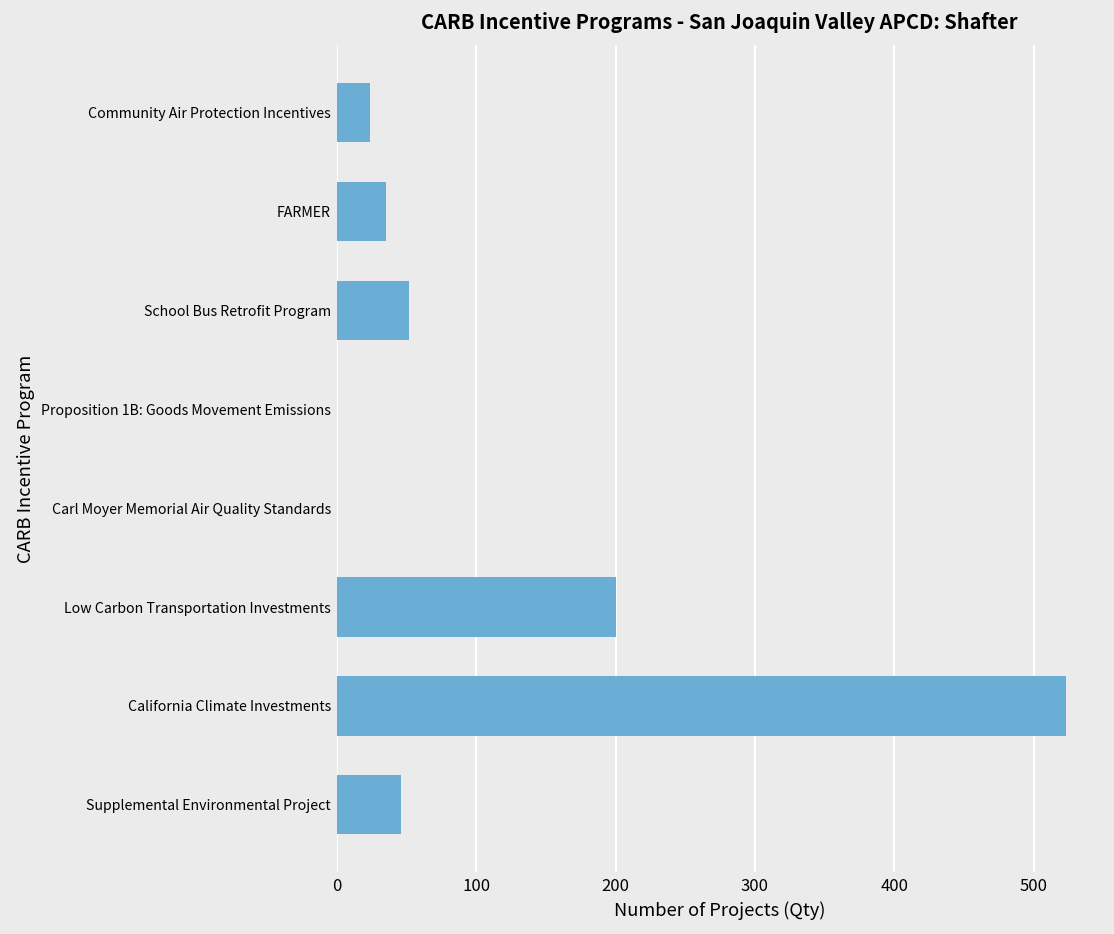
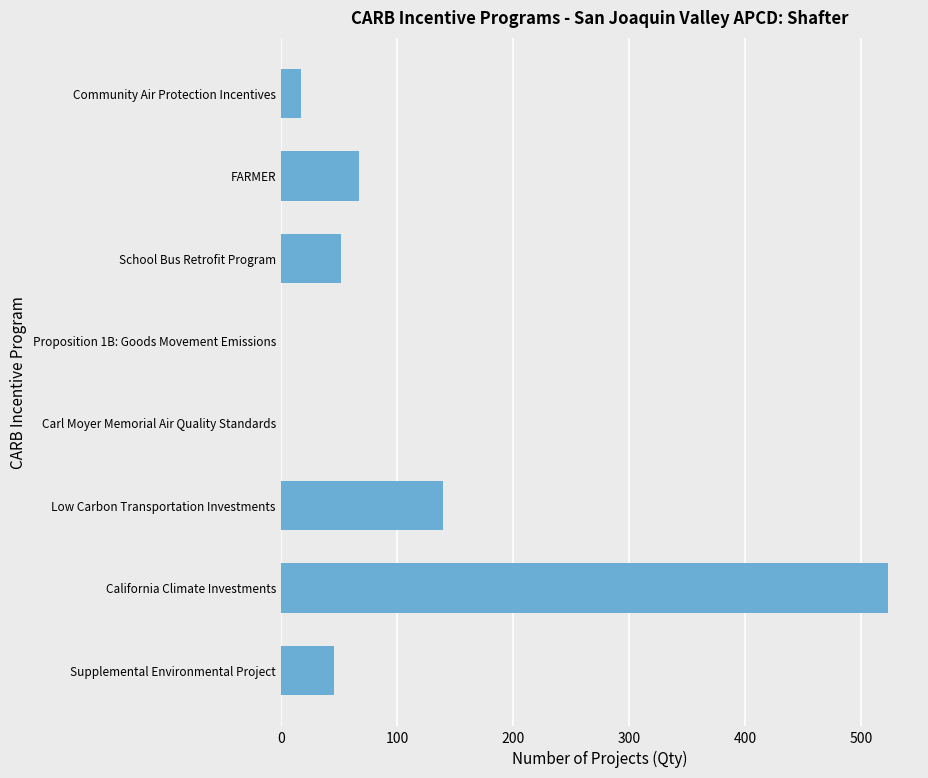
Community Air Protection Incentives: 24 -> 17
FARMER: 35 -> 67
Low Carbon Transportation Investments: 200 -> 140
